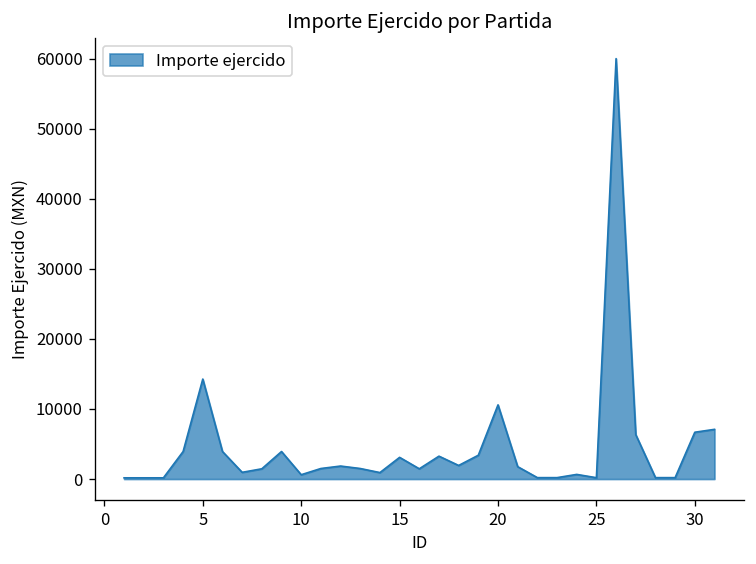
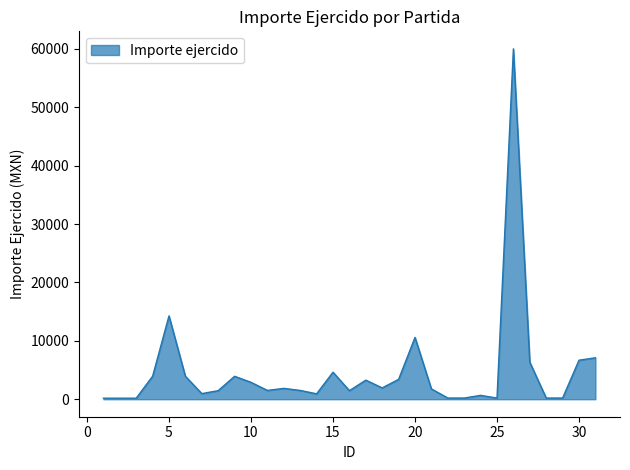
10: 1000 -> 3000
15: 3000 -> 5000
